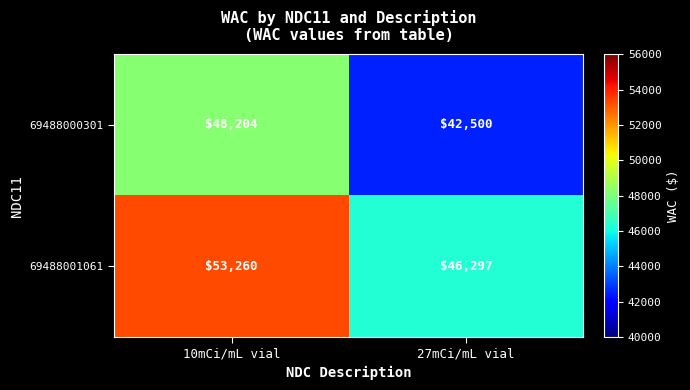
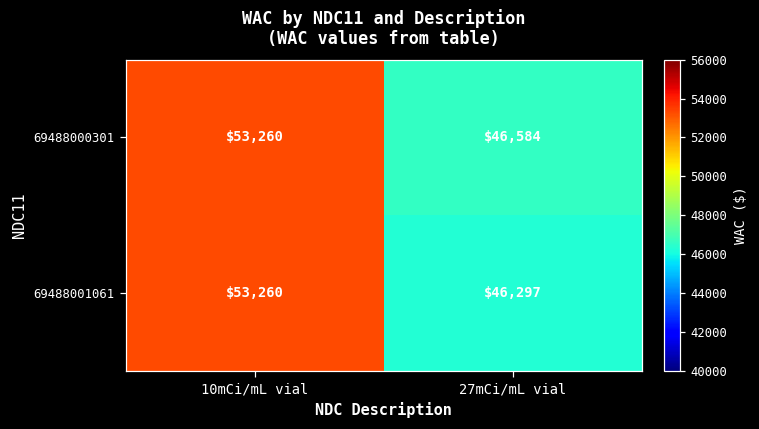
69488000301, 10mCi/mL vial: $48,204 -> $53,260
69488000301, 27mCi/mL vial: $42,500 -> $46,584
